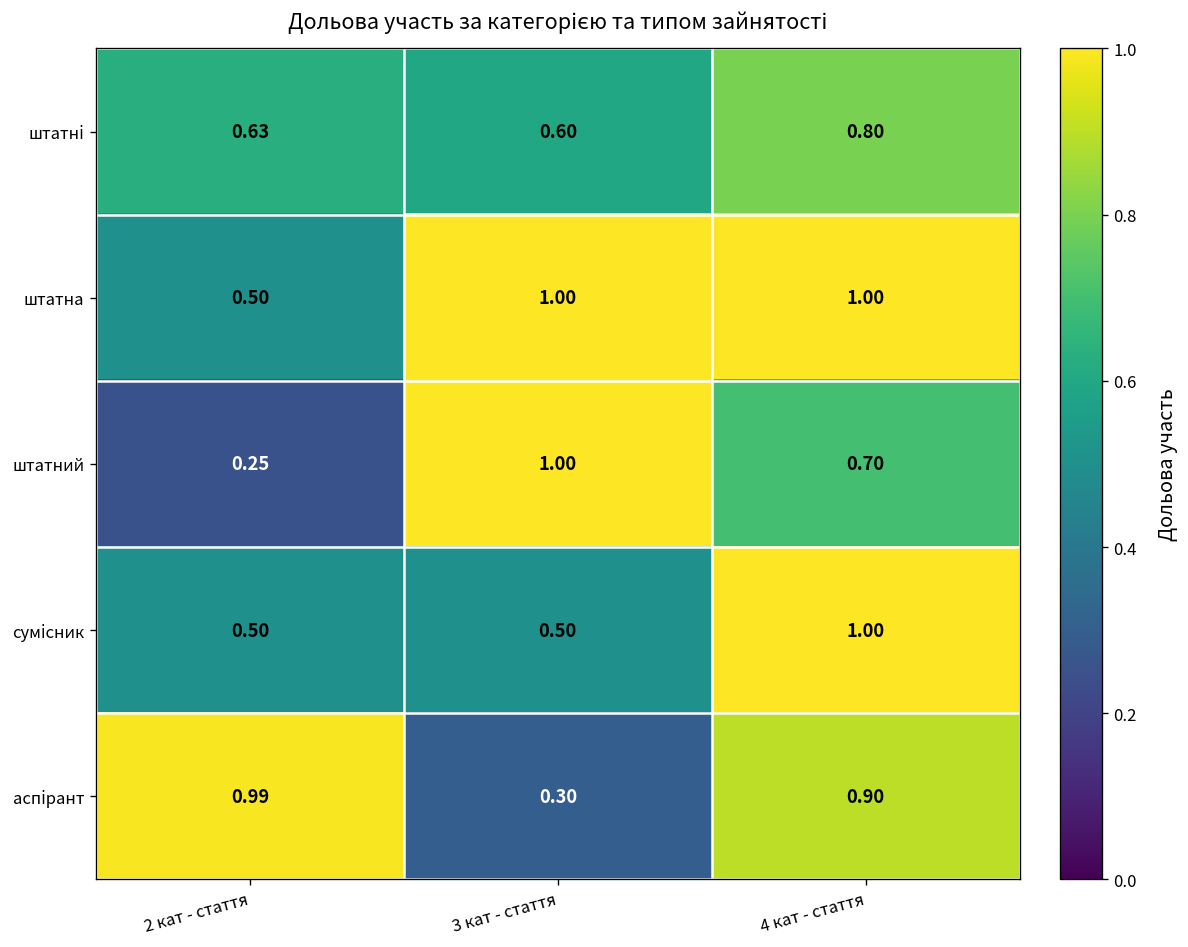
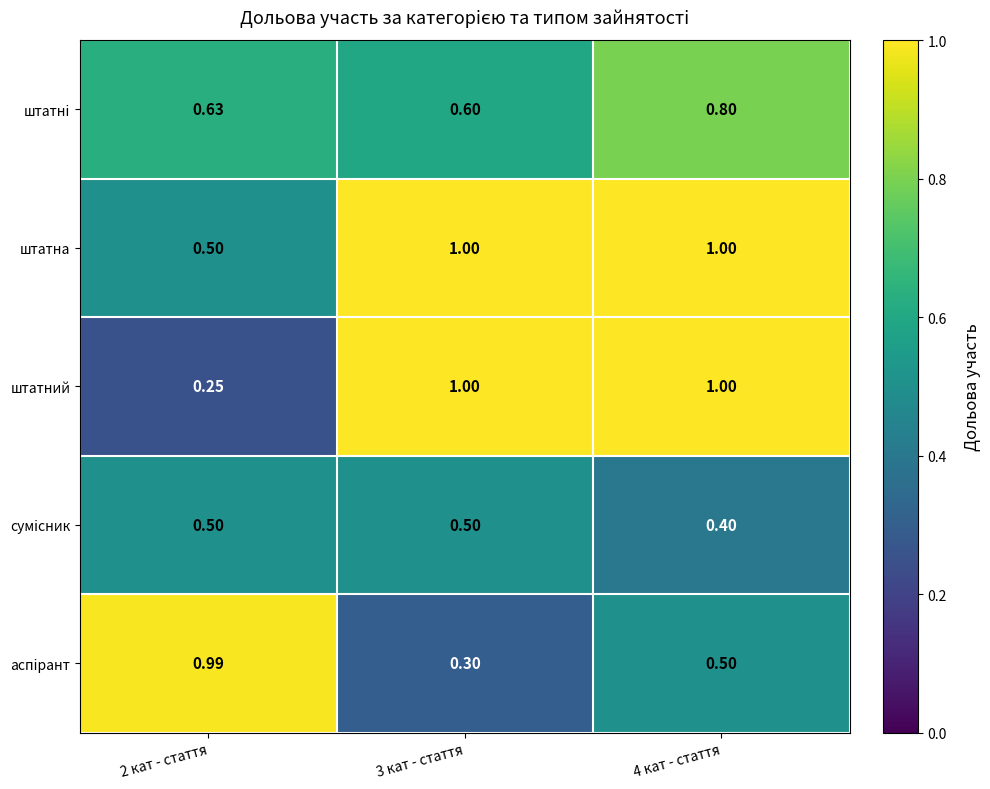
штатний, 4 кат - стаття: 0.70 -> 1.00
сумісник, 4 кат - стаття: 1.00 -> 0.40
аспірант, 4 кат - стаття: 0.90 -> 0.50
